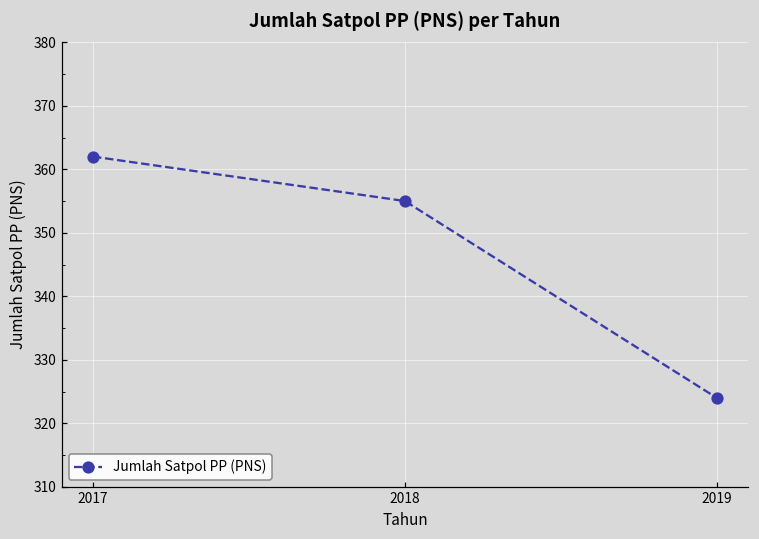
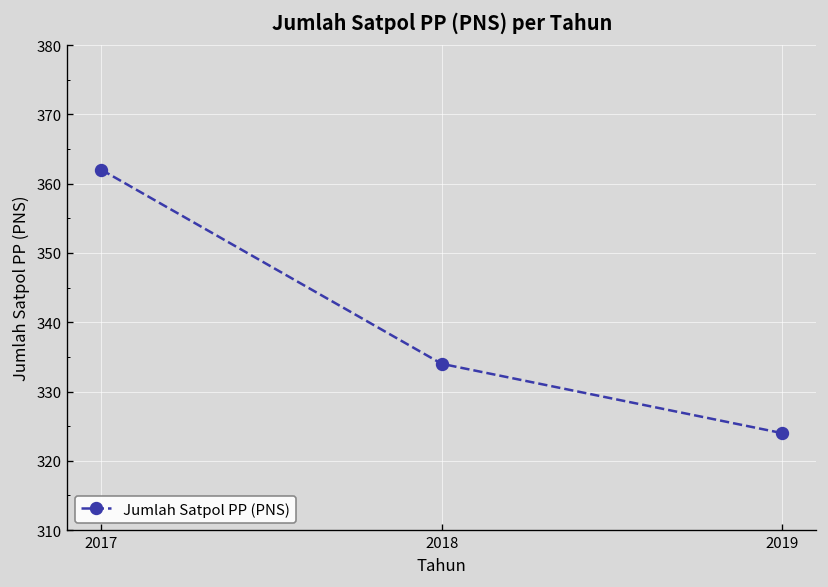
2018: 355 -> 334
